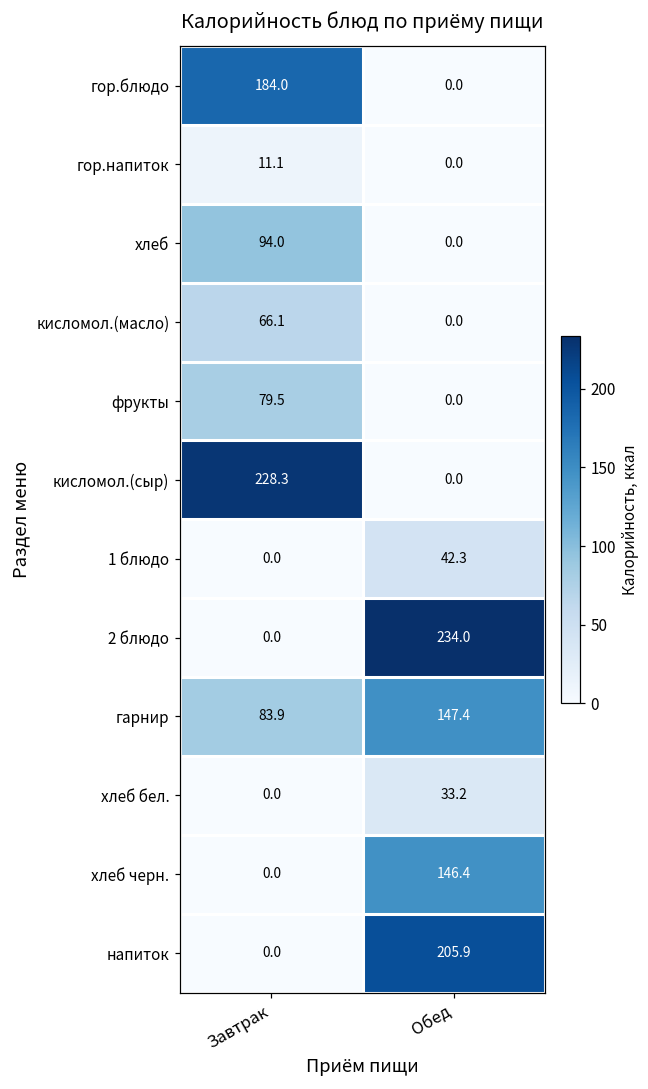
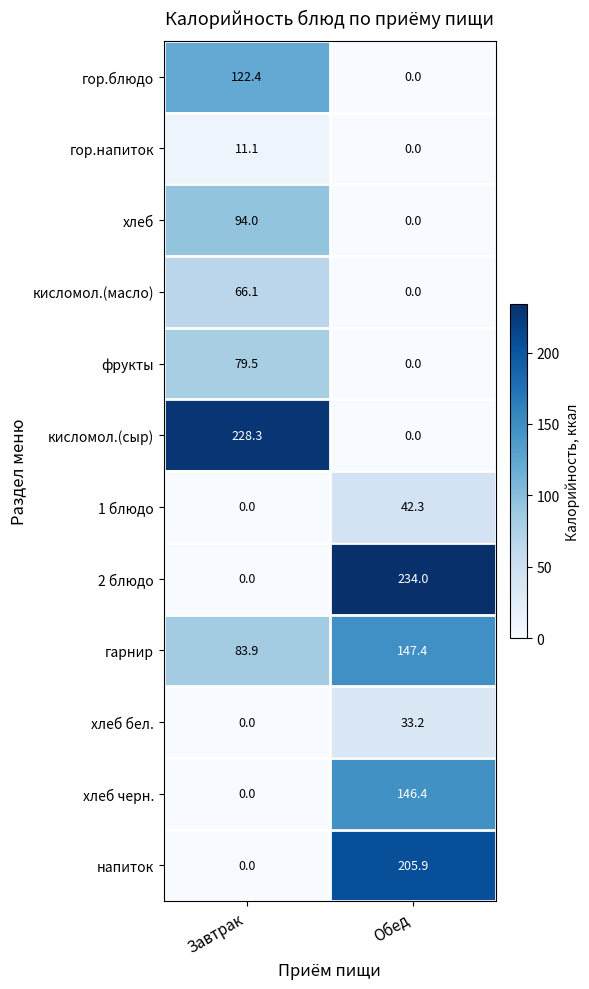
гор.блюдо, Завтрак: 184.0 -> 122.4
